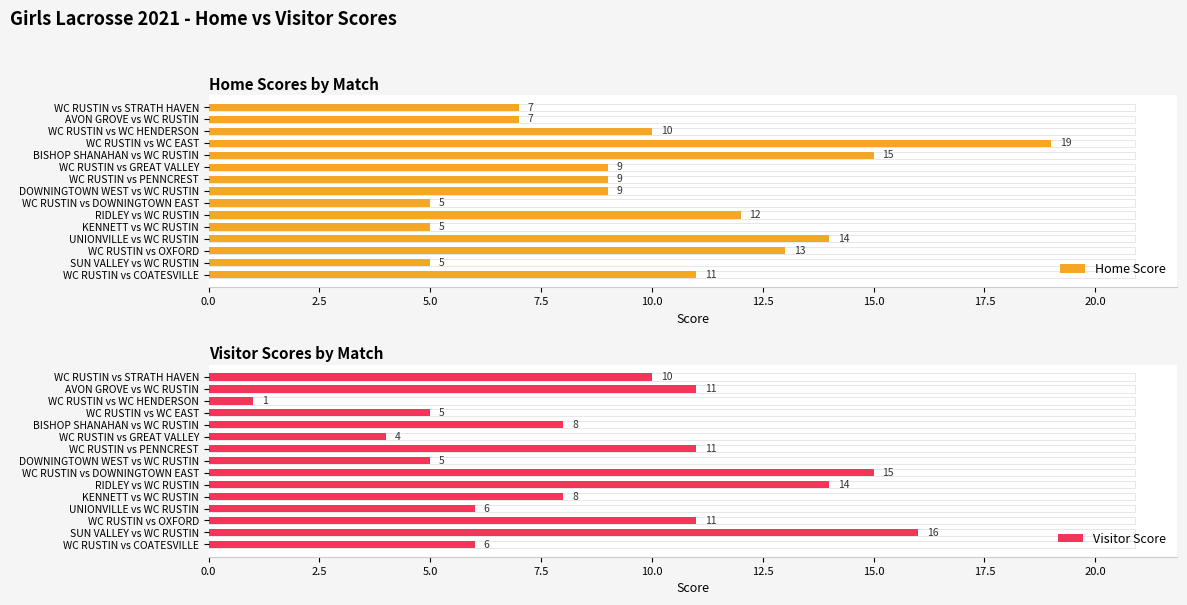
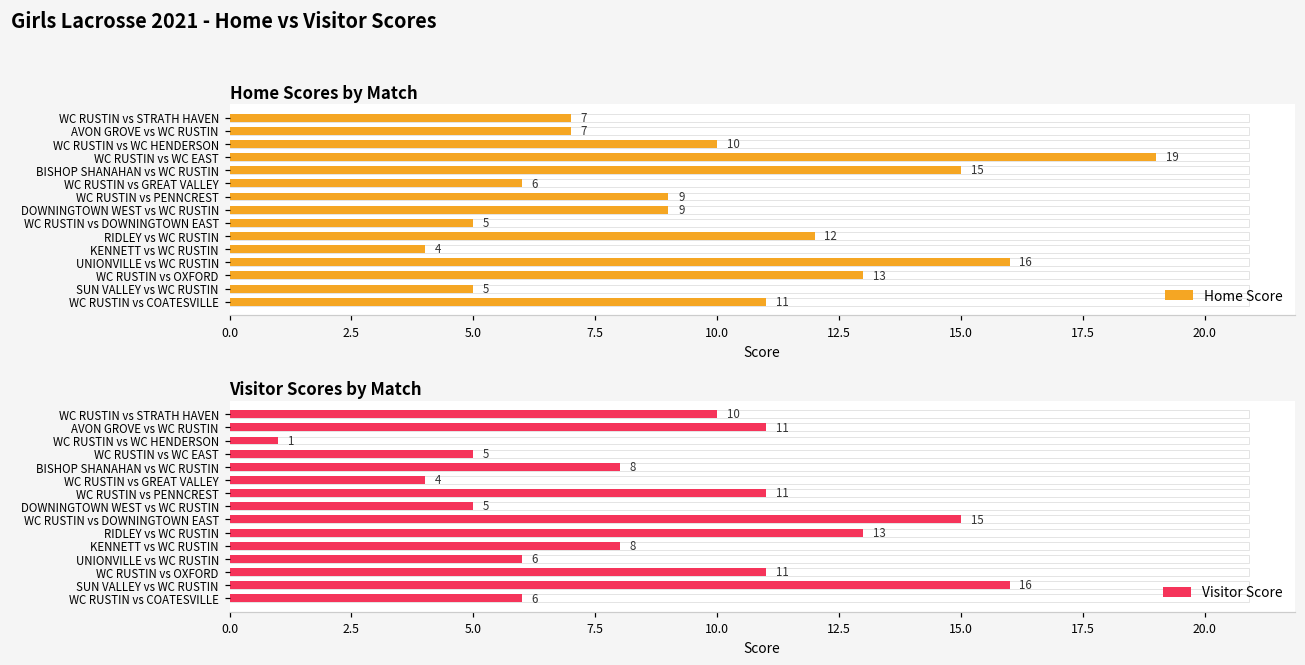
Home Scores by Match, Home Score, WC RUSTIN vs GREAT VALLEY: 9 -> 6
Home Scores by Match, Home Score, KENNETT vs WC RUSTIN: 5 -> 4
Home Scores by Match, Home Score, UNIONVILLE vs WC RUSTIN: 14 -> 16
Visitor Scores by Match, Visitor Score, RIDLEY vs WC RUSTIN: 14 -> 13
